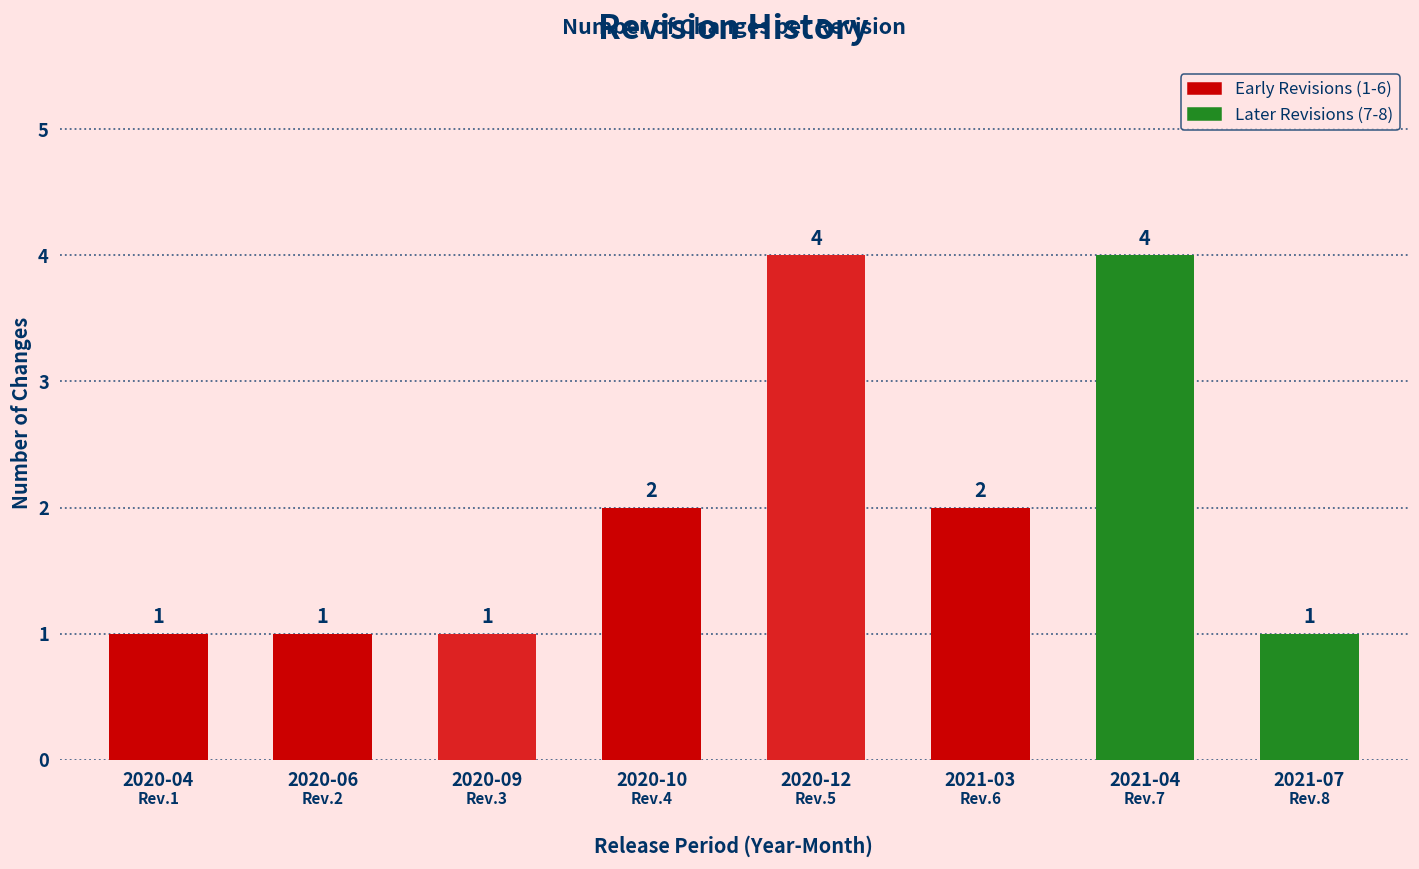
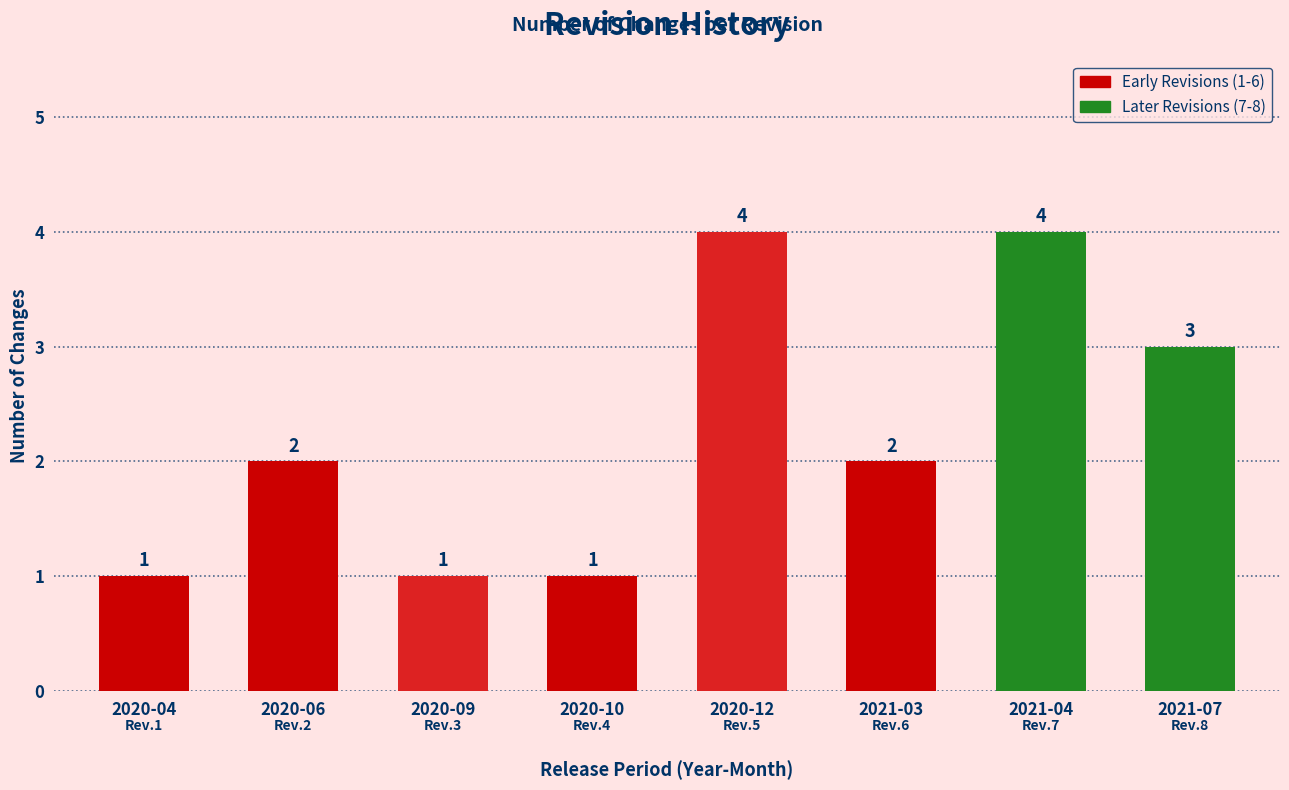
2020-06: 1 -> 2
2020-10: 2 -> 1
2021-07: 1 -> 3
